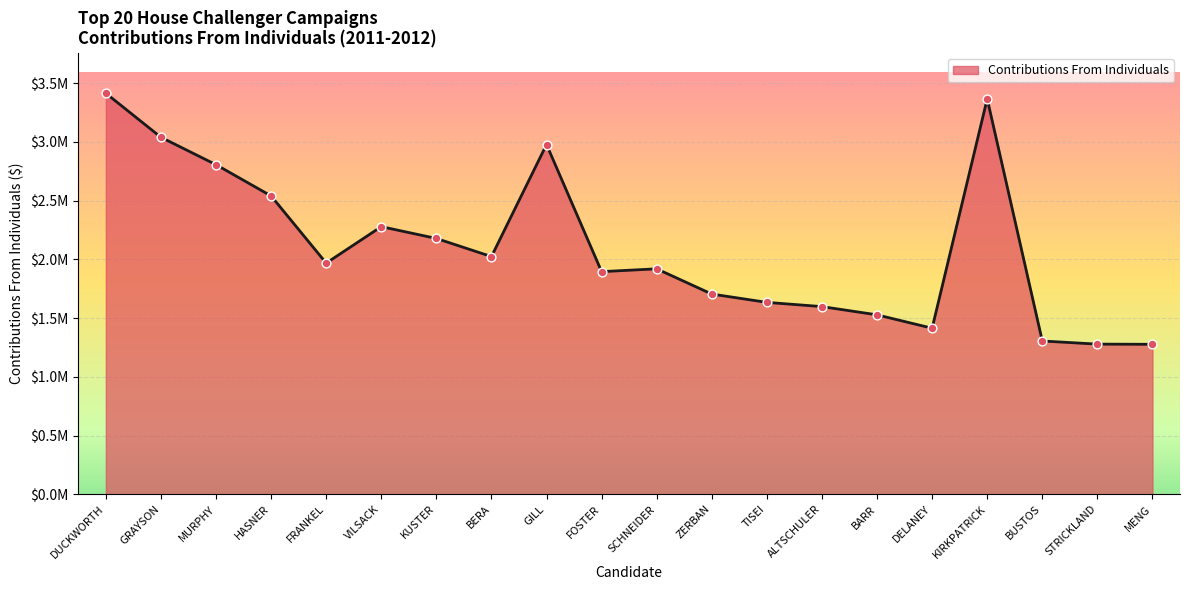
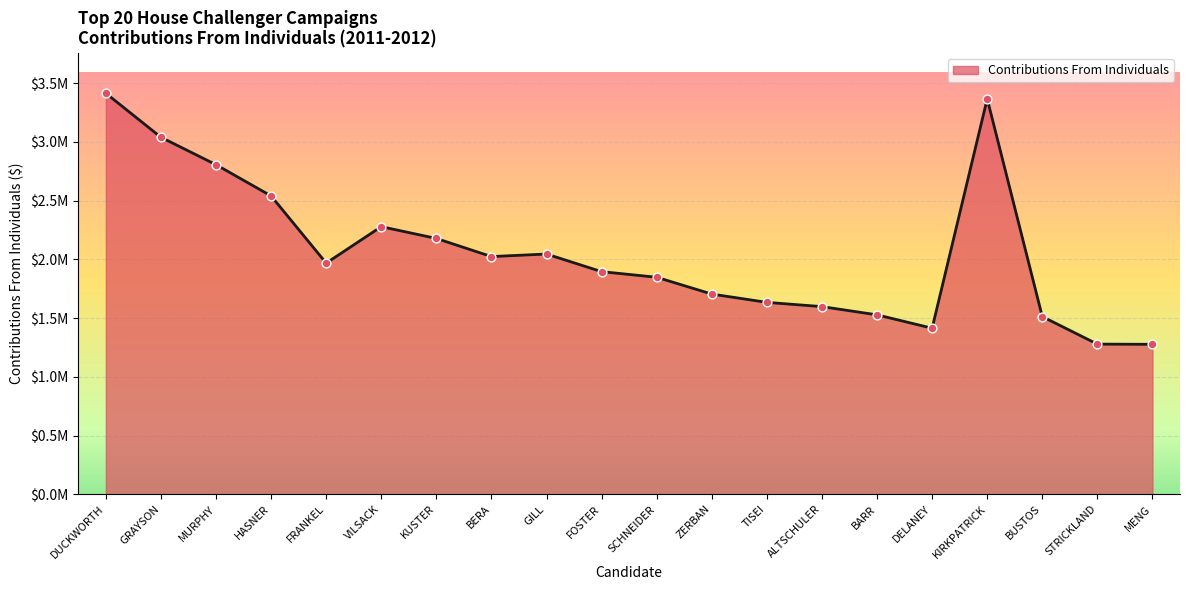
GILL: $2980000 -> $2040000
SCHNEIDER: $1920000 -> $1850000
BUSTOS: $1300000 -> $1510000
